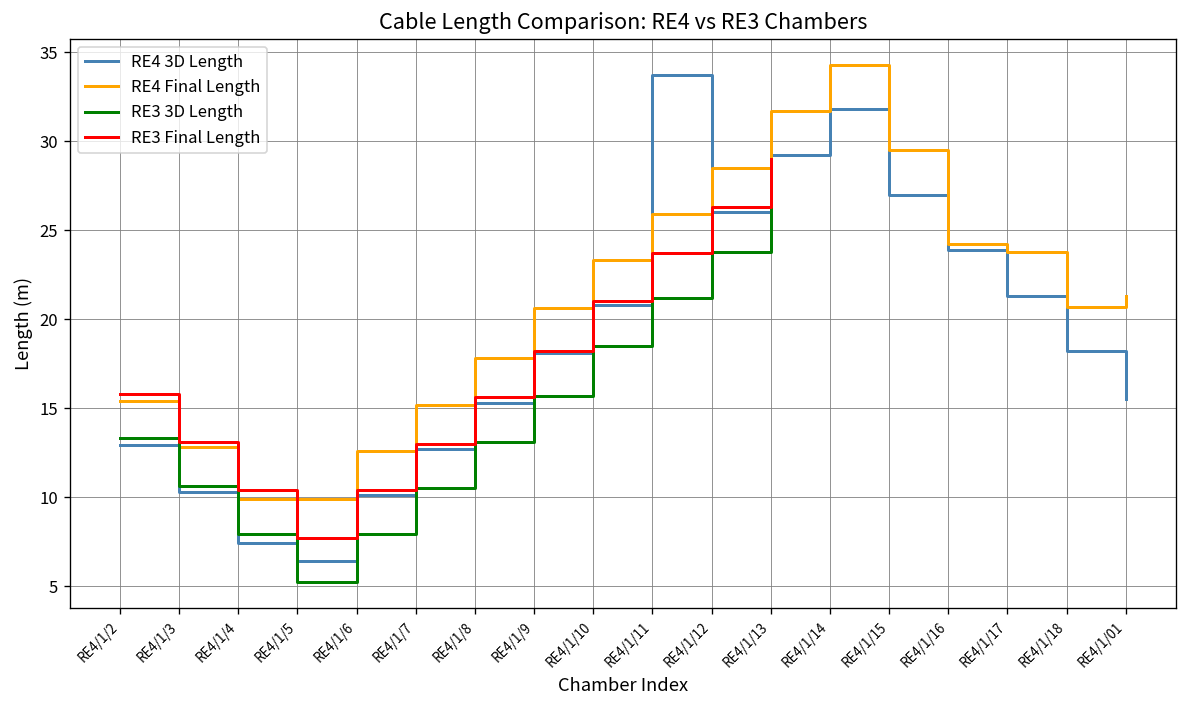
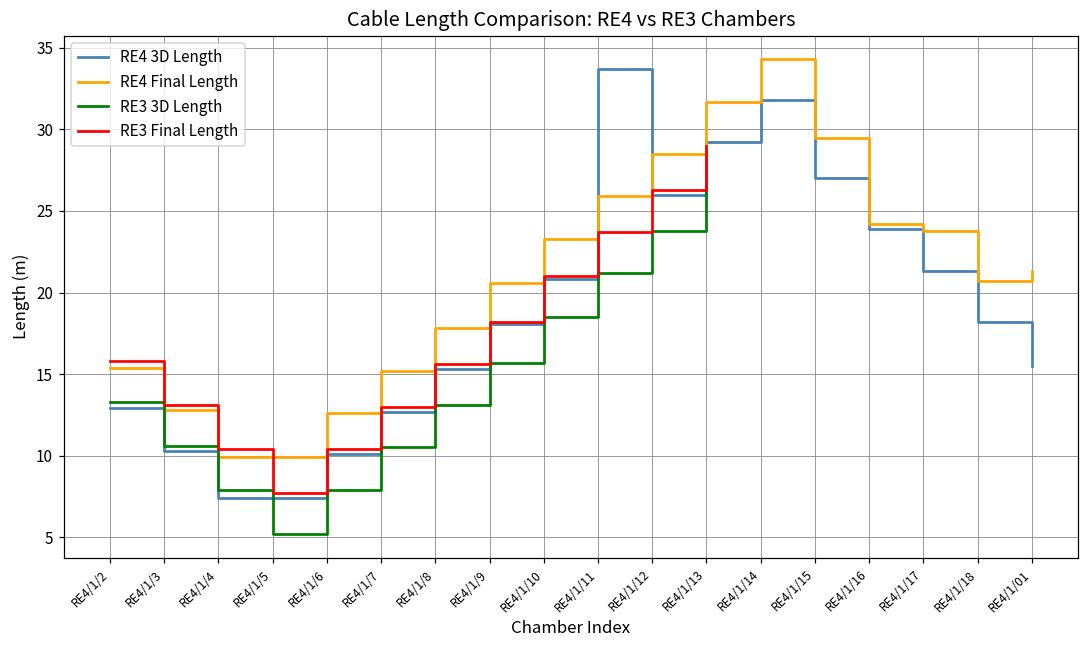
RE4 3D Length, RE4/1/5: 6.4 -> 7.4
